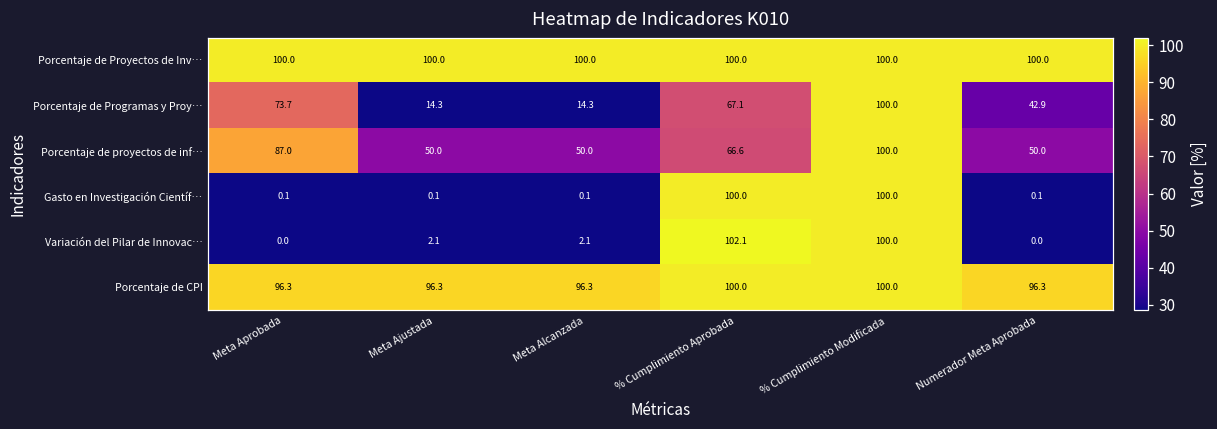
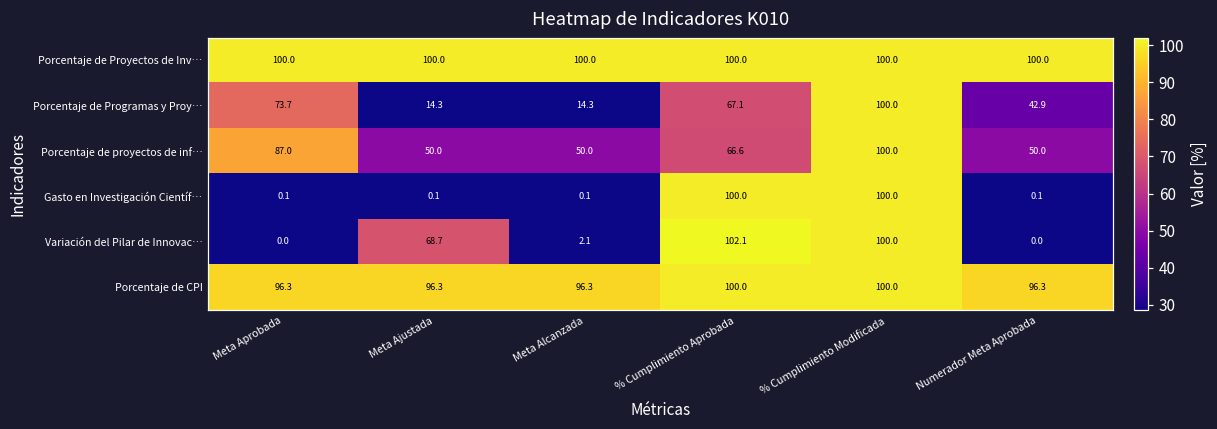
Variación del Pilar de Innovac…, Meta Ajustada: 2.1 -> 68.7
